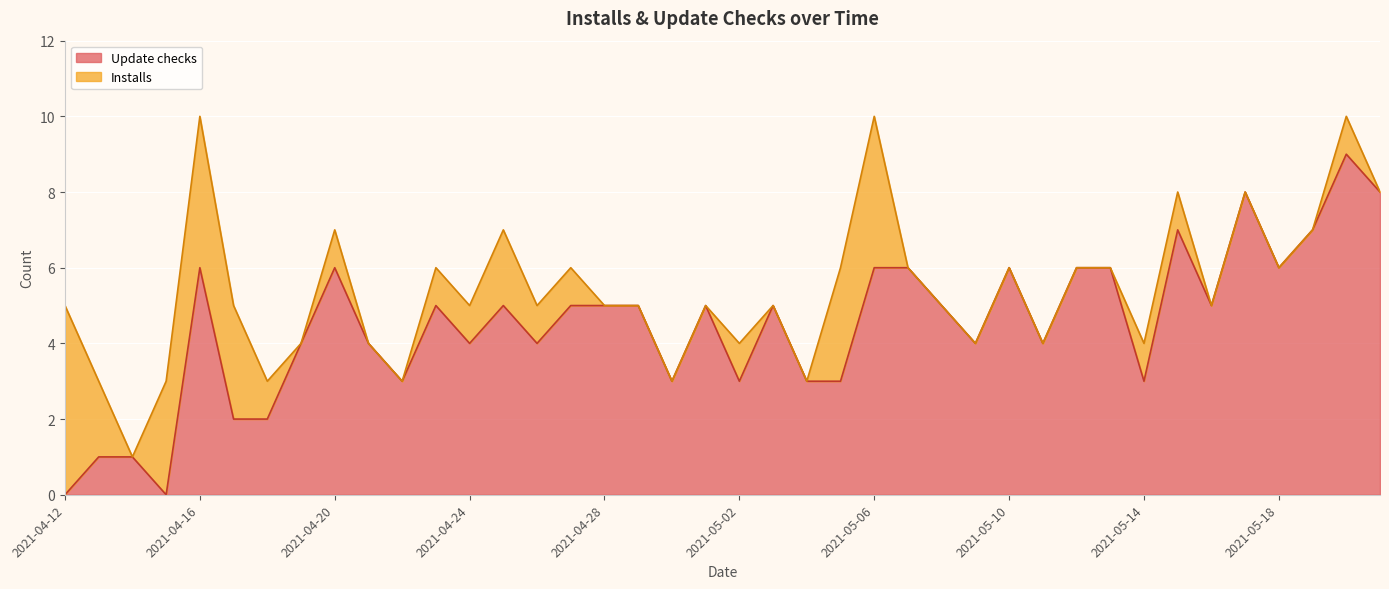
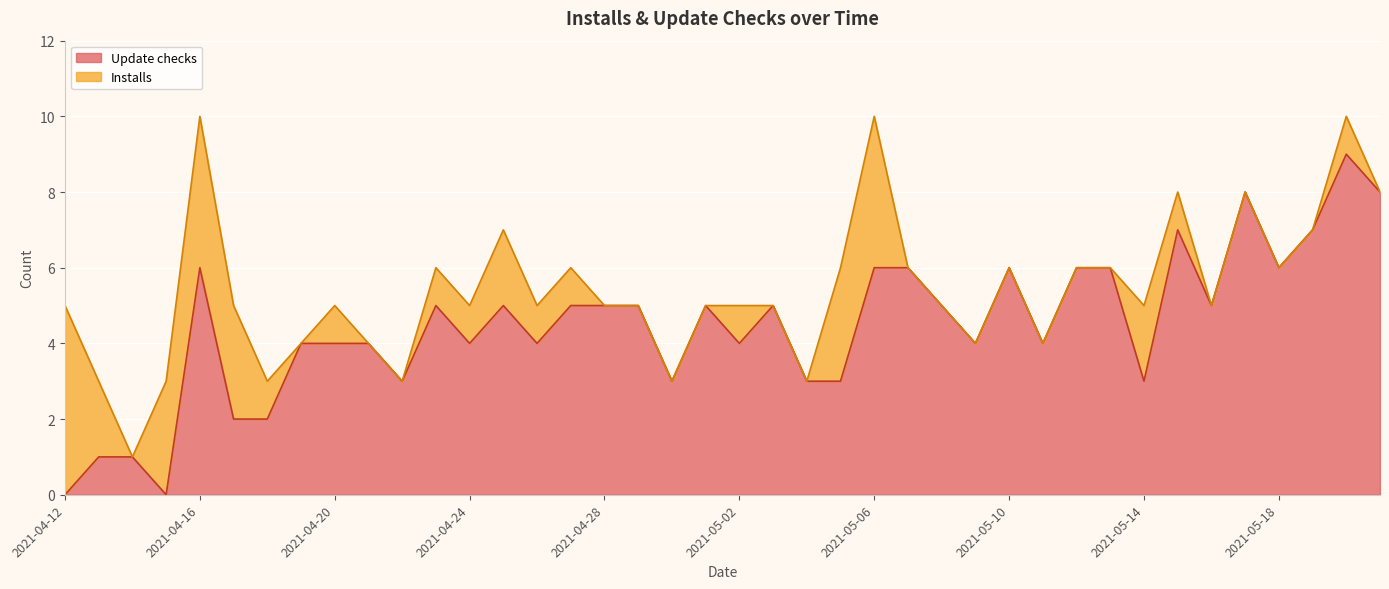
Update checks, 2021-04-20: 6 -> 4
Update checks, 2021-05-02: 3 -> 4
Installs, 2021-05-14: 1 -> 2
